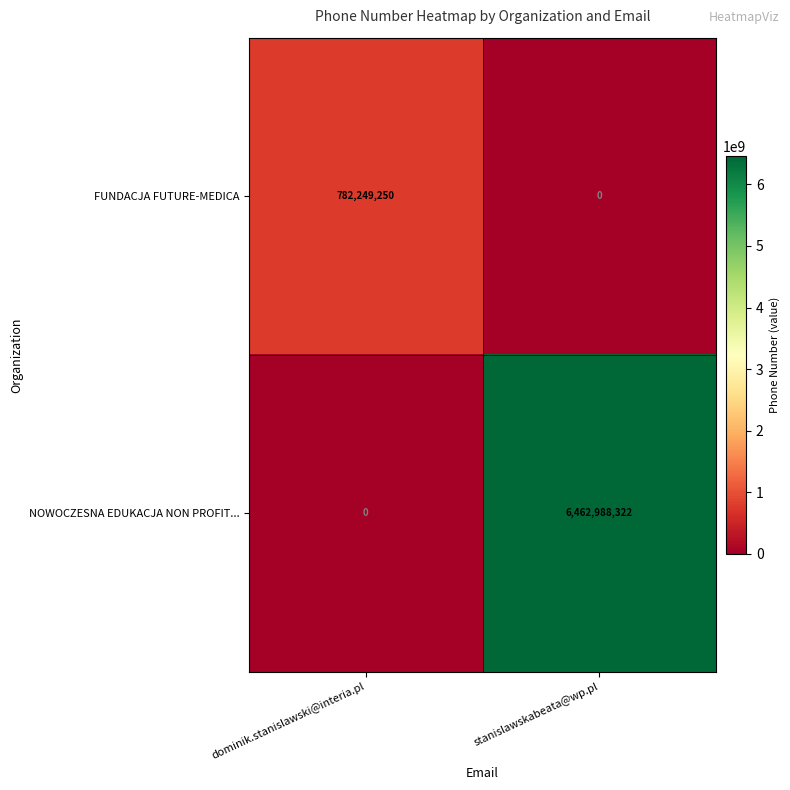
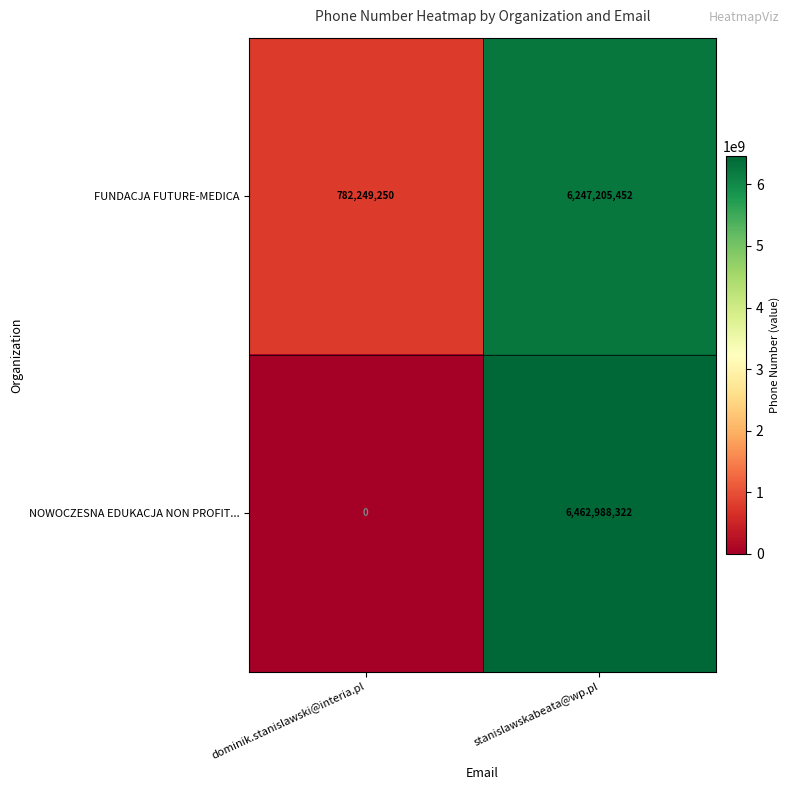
FUNDACJA FUTURE-MEDICA, stanislawskabeata@wp.pl: 0 -> 6,247,205,452
